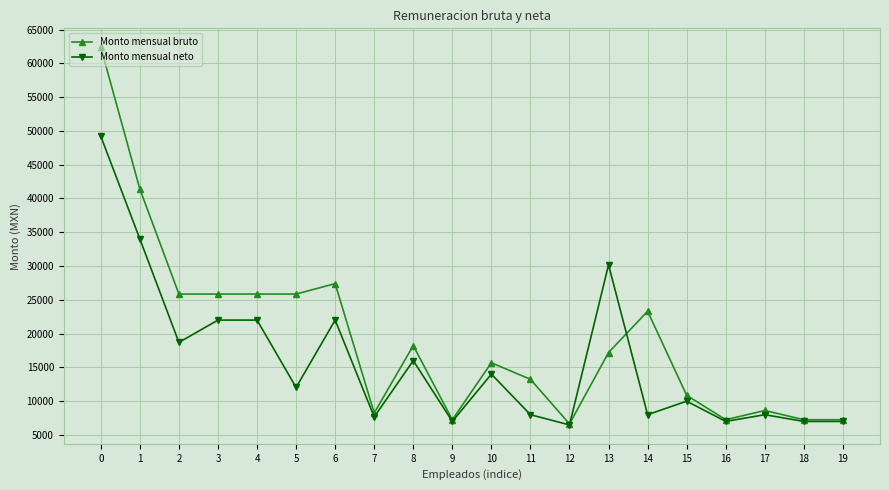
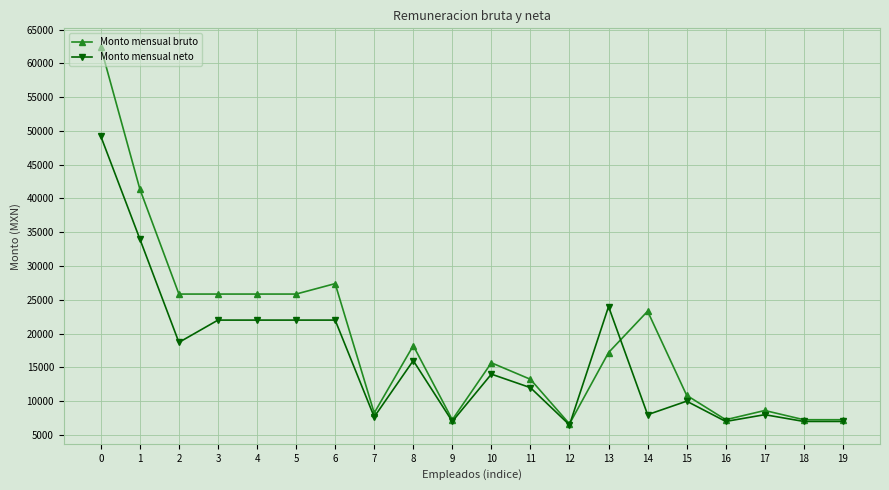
Monto mensual neto, 5: 12000 -> 22000
Monto mensual neto, 11: 8000 -> 12000
Monto mensual neto, 13: 30000 -> 24000
